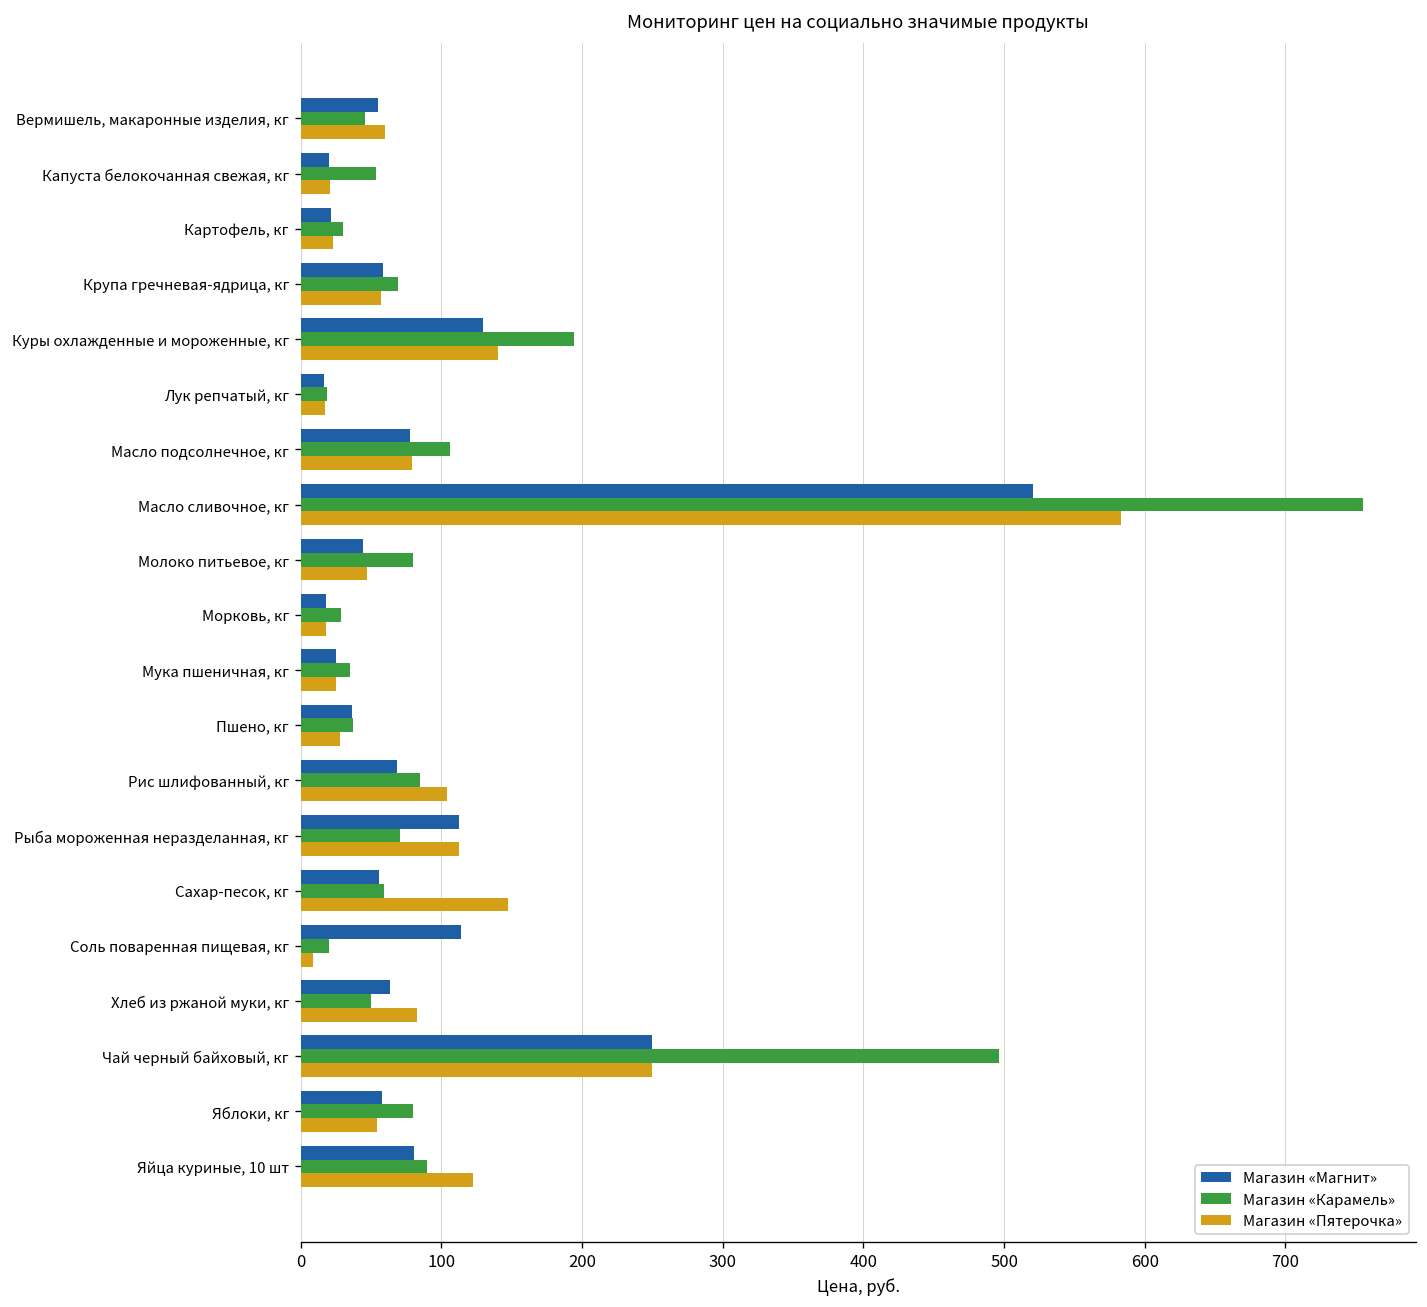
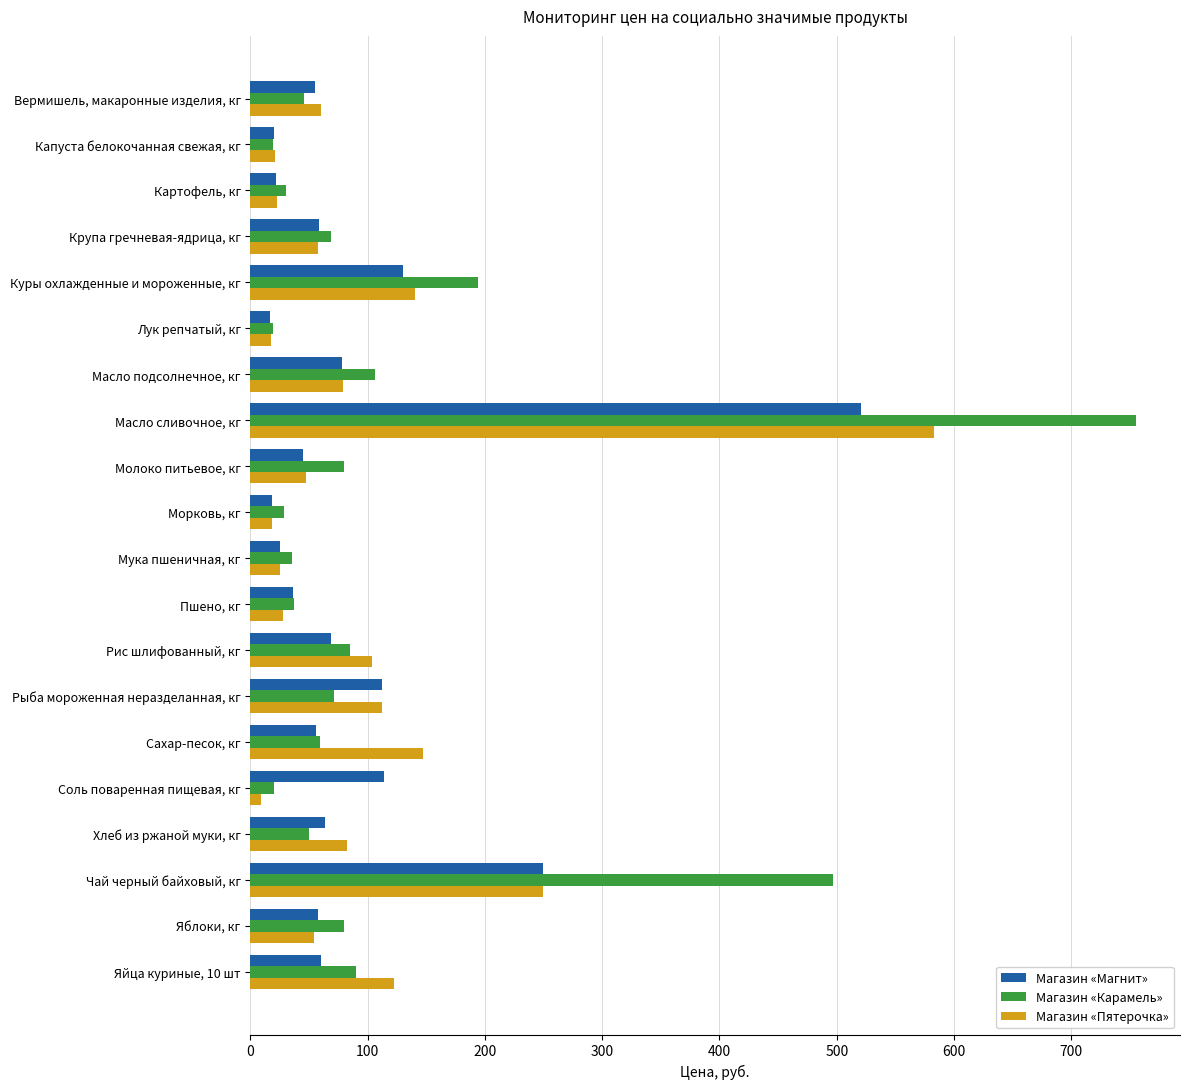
Магазин «Карамель», Капуста белокочанная свежая, кг: 54 -> 19
Магазин «Магнит», Яйца куриные, 10 шт: 81 -> 60
